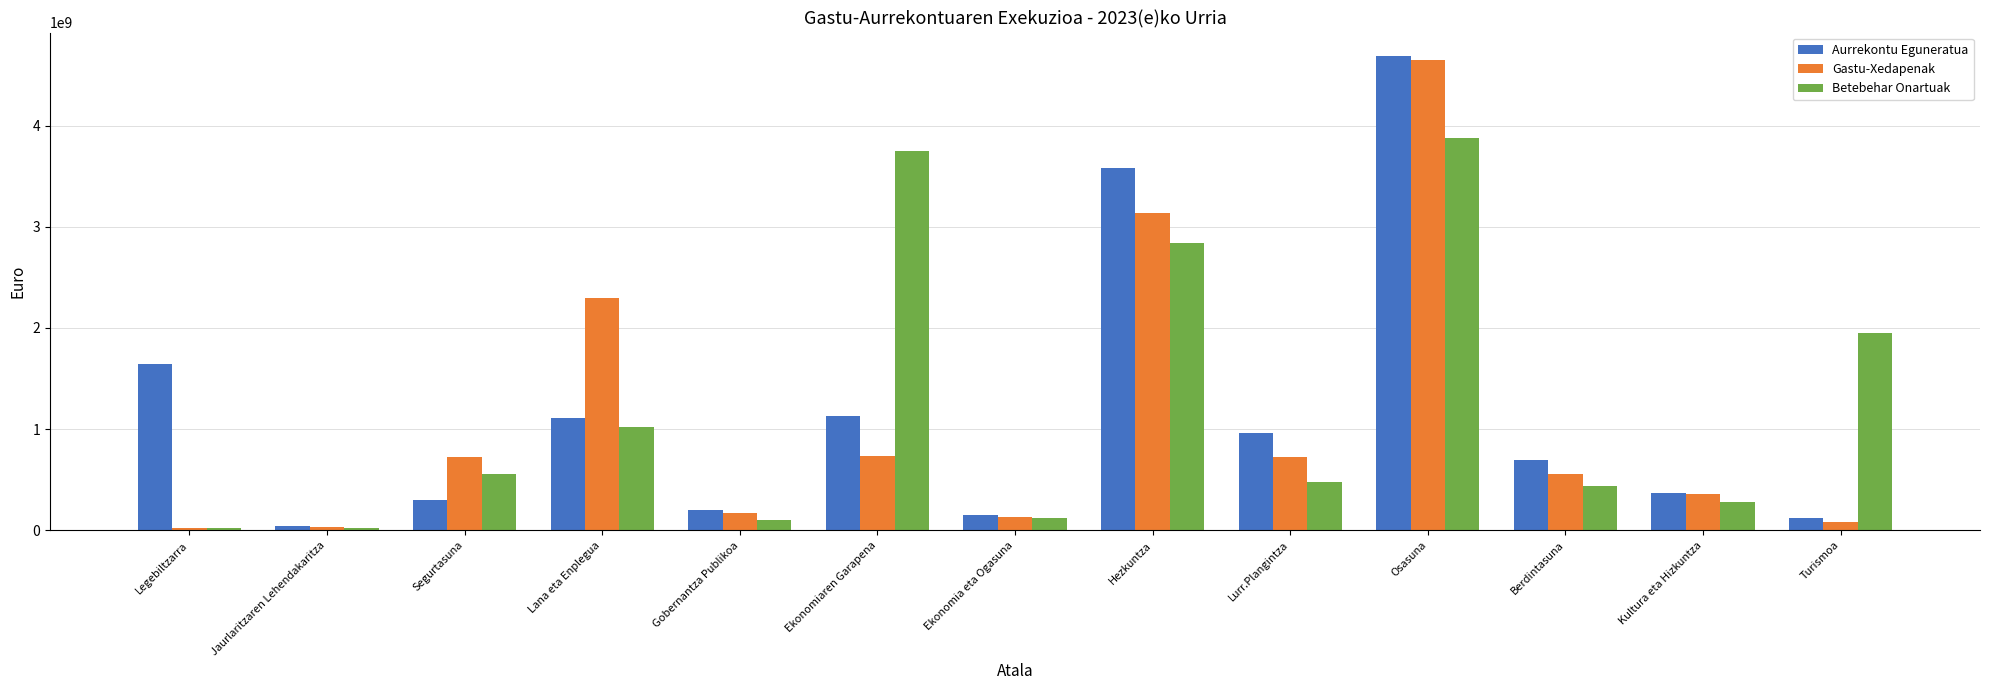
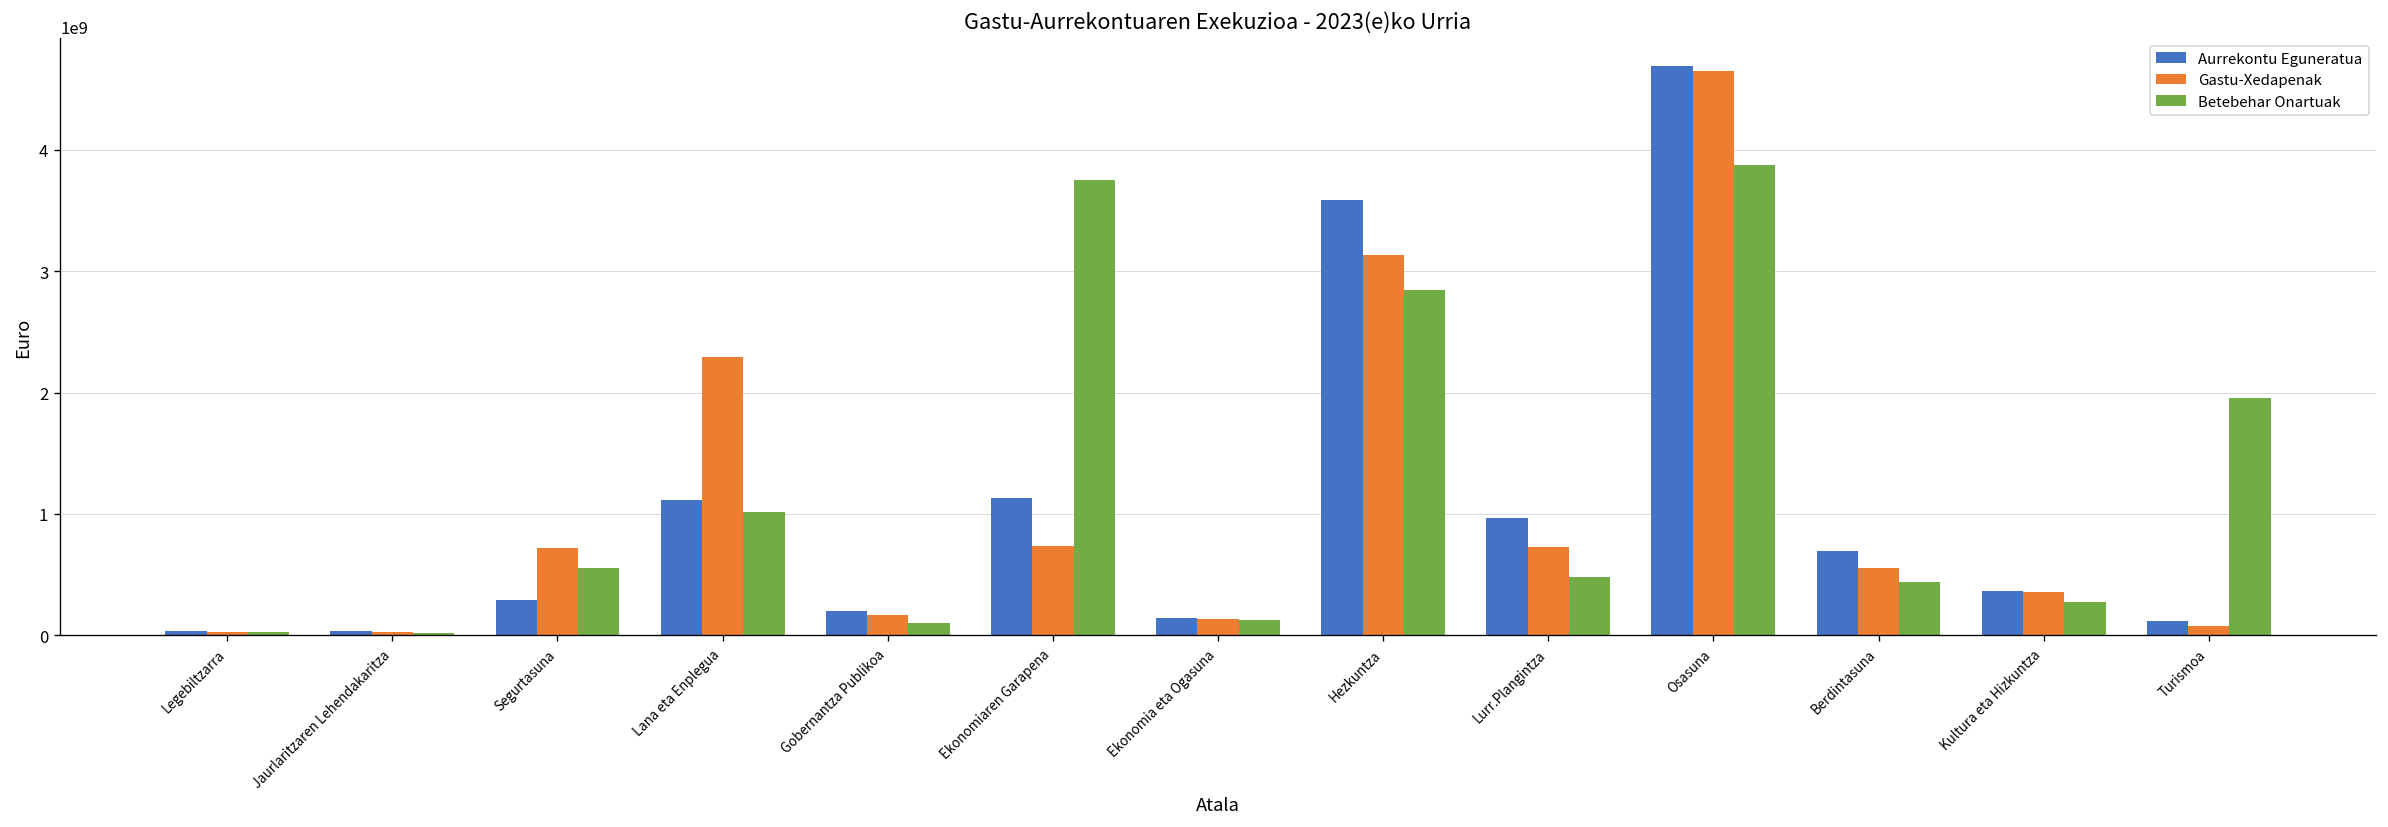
Aurrekontu Eguneratua, Legebiltzarra: 1650000000 -> 30000000
